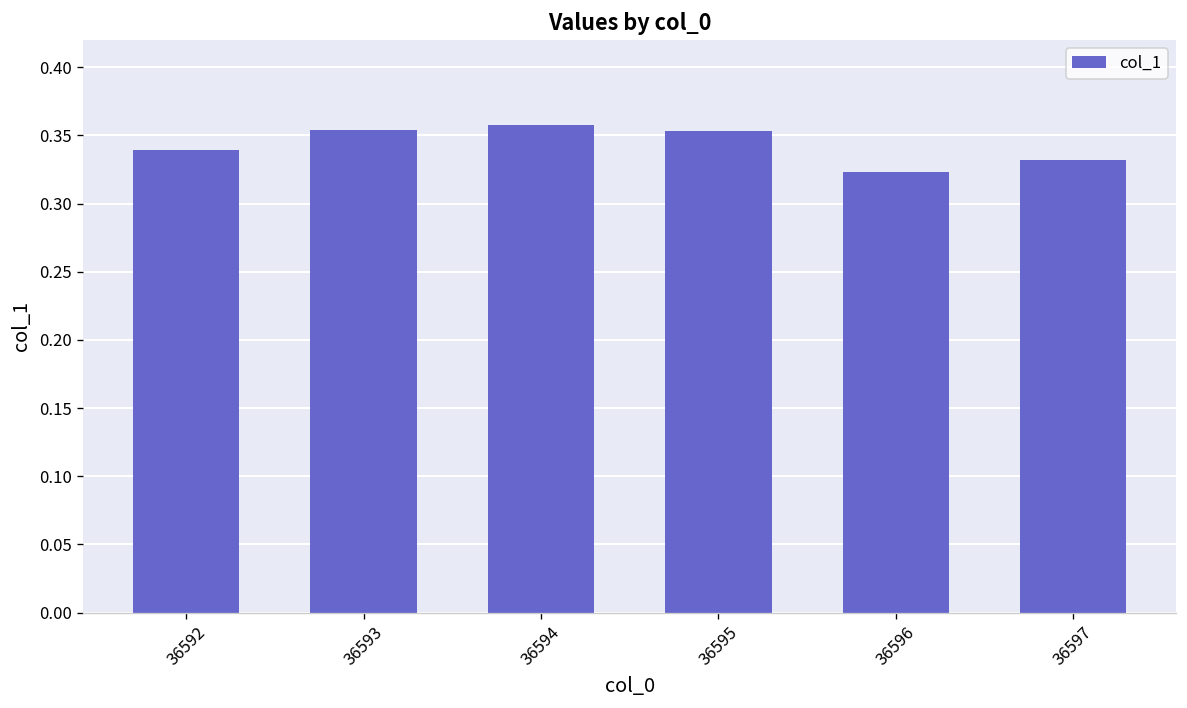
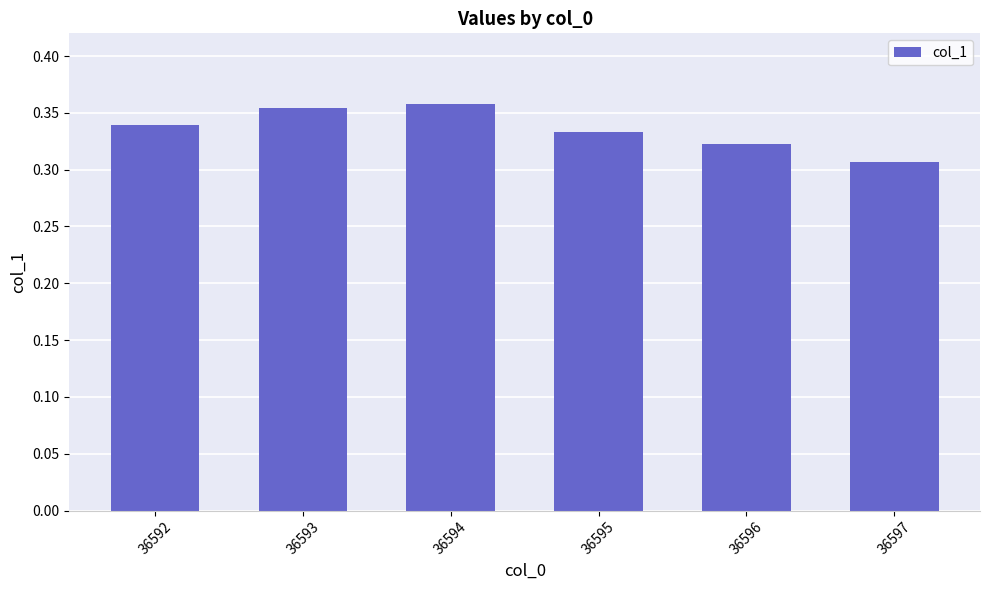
36595: 0.353 -> 0.333
36597: 0.332 -> 0.307
